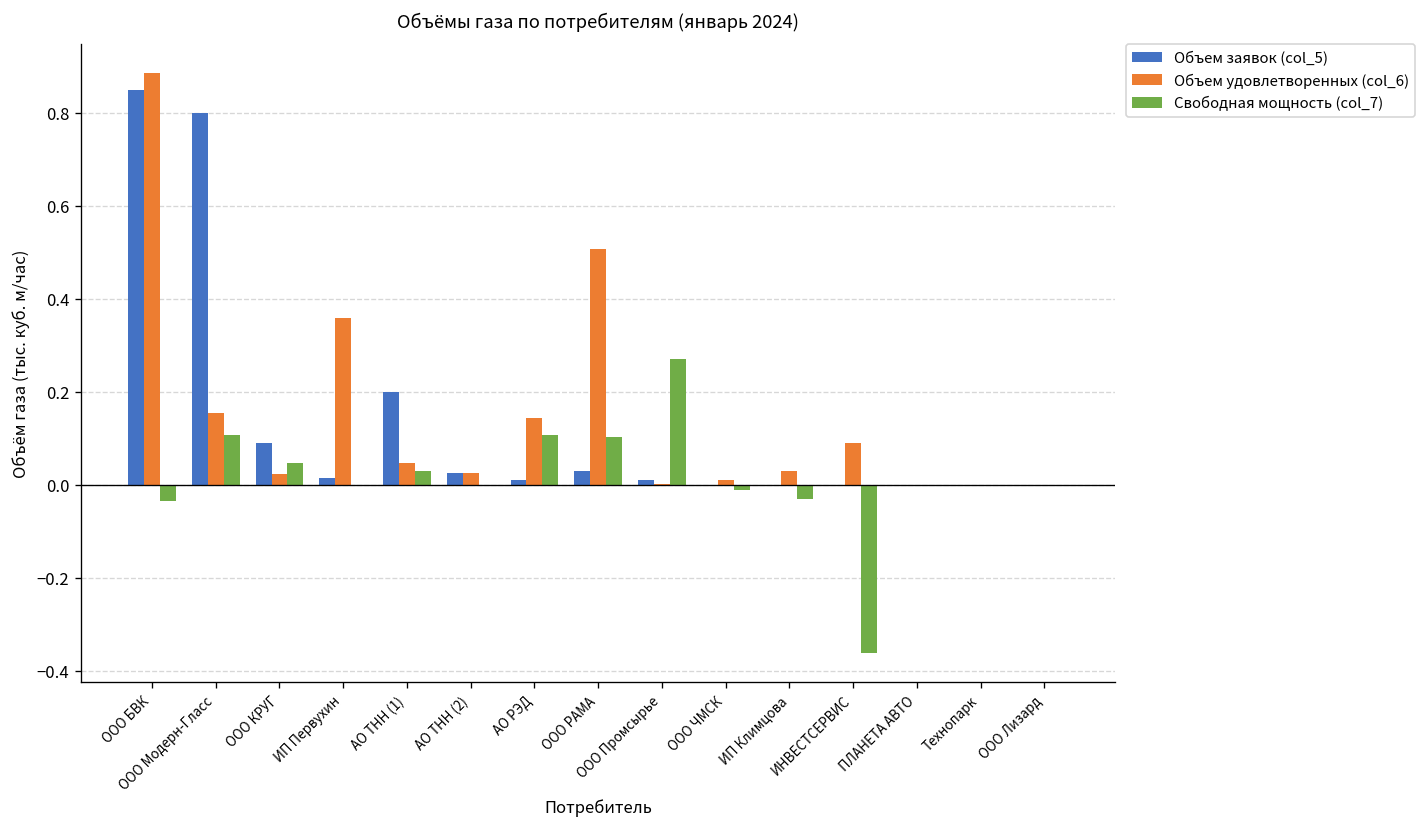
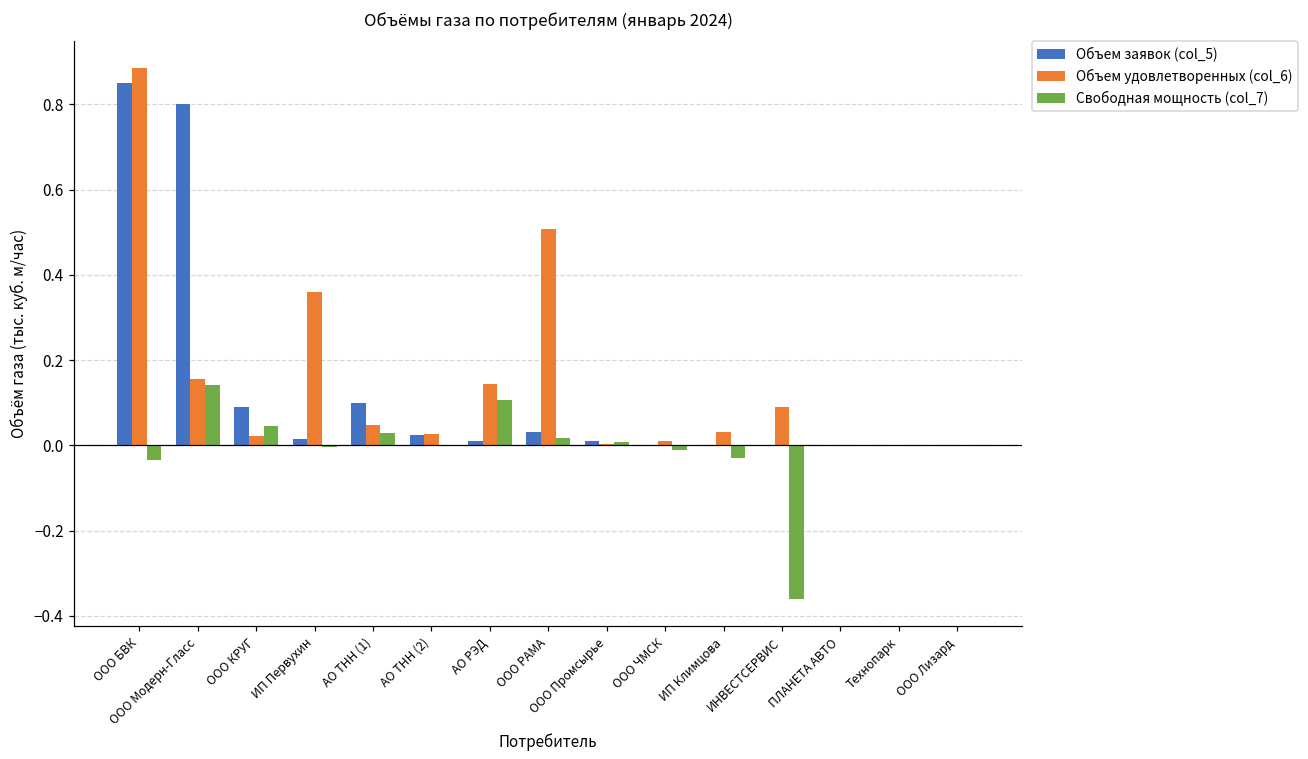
Свободная мощность (col_7), ООО Модерн-Гласс: 0.11 -> 0.14
Объем заявок (col_5), АО ТНН (1): 0.2 -> 0.1
Свободная мощность (col_7), ООО РАМА: 0.10 -> 0.02
Свободная мощность (col_7), ООО Промсырье: 0.27 -> 0.01
